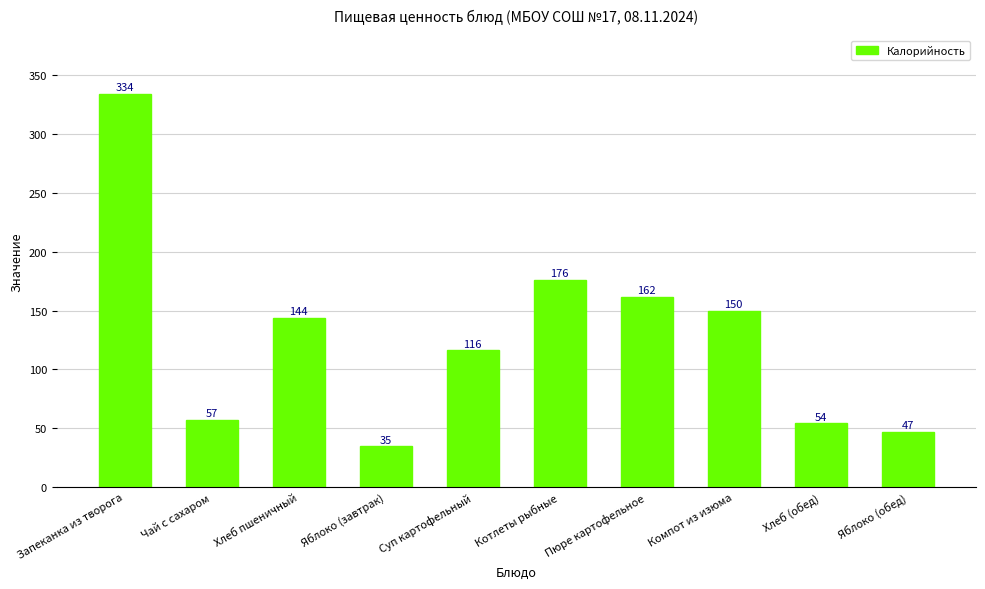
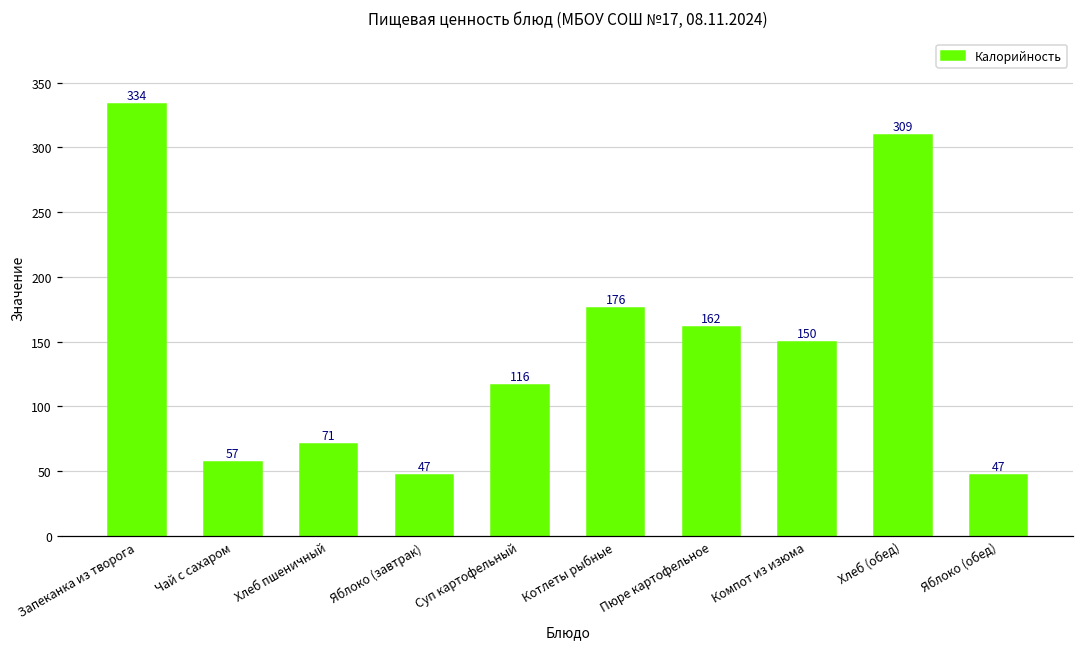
Хлеб пшеничный: 144 -> 71
Яблоко (завтрак): 35 -> 47
Хлеб (обед): 54 -> 309
